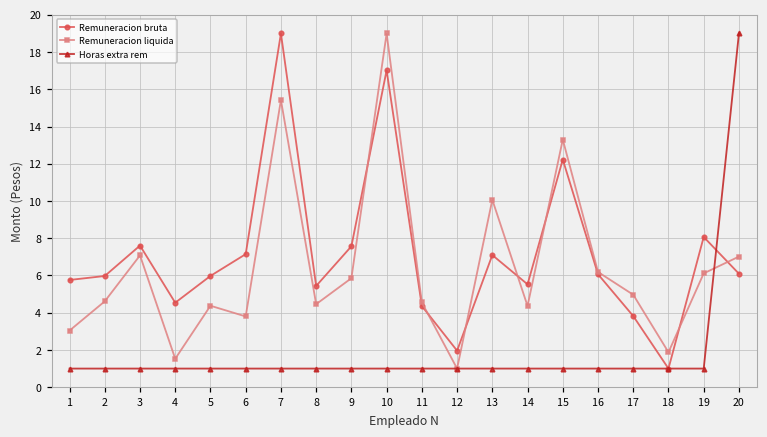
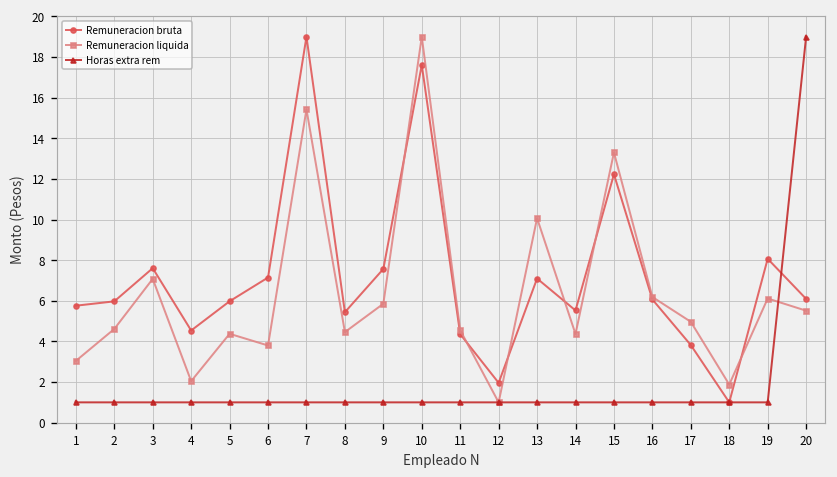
Remuneracion liquida, 4: 1.5 -> 2.0
Remuneracion bruta, 10: 17.0 -> 17.6
Remuneracion liquida, 20: 7.0 -> 5.5
